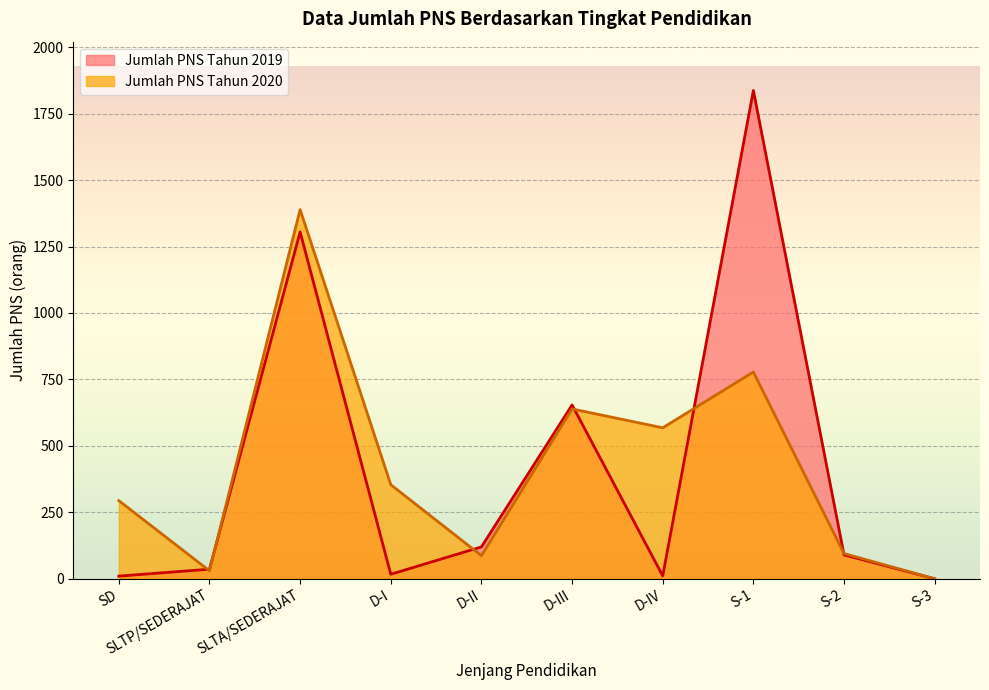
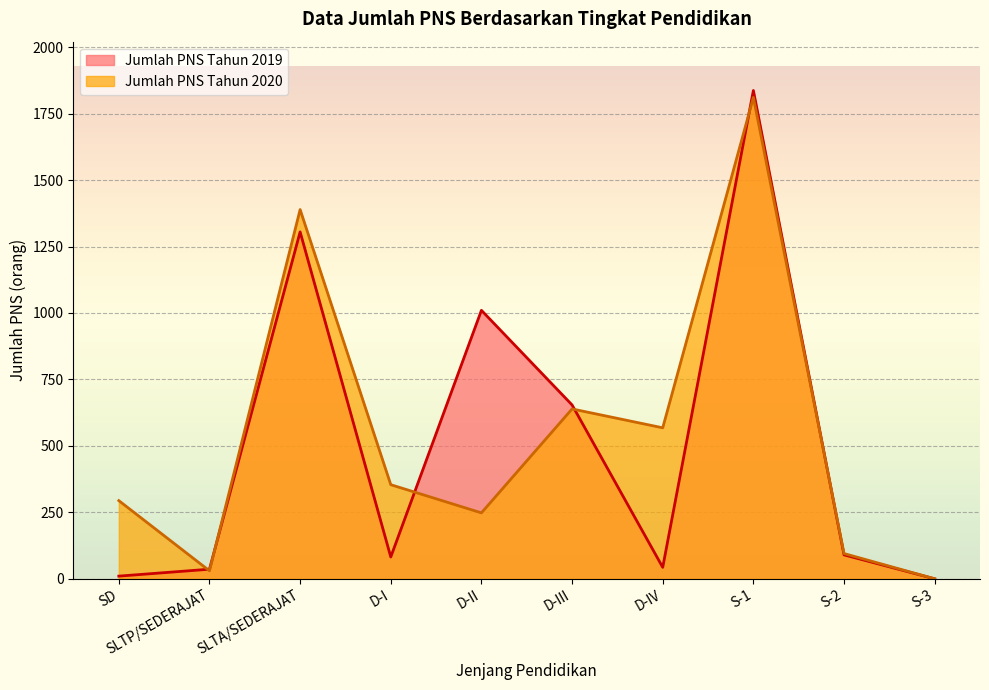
Jumlah PNS Tahun 2019, D-I: 20 -> 80
Jumlah PNS Tahun 2019, D-II: 120 -> 1010
Jumlah PNS Tahun 2020, D-II: 90 -> 250
Jumlah PNS Tahun 2019, D-IV: 10 -> 40
Jumlah PNS Tahun 2020, S-1: 780 -> 1810
